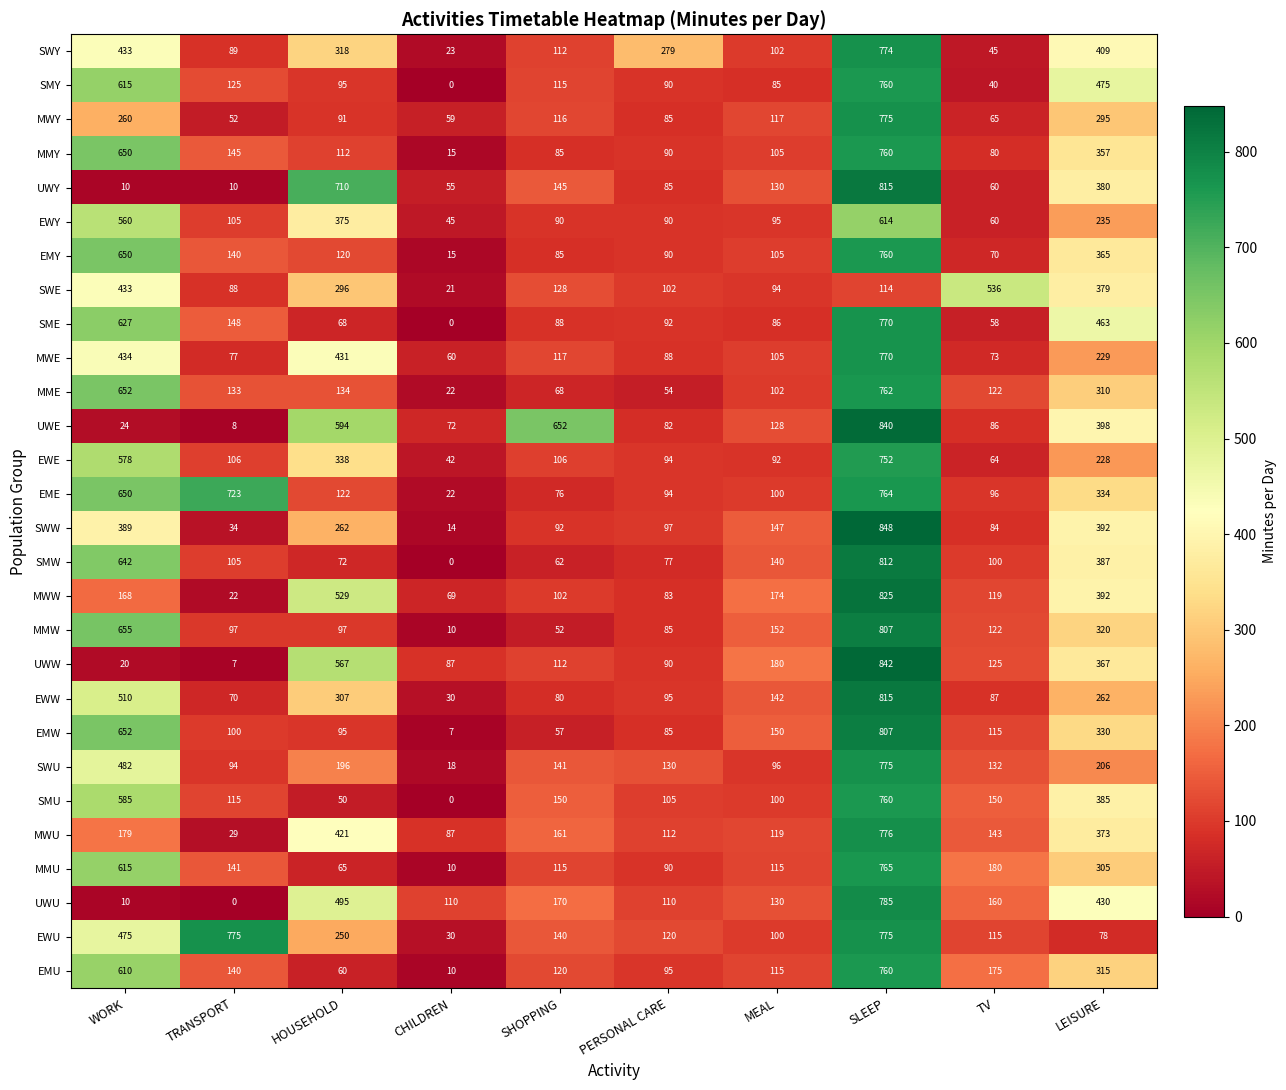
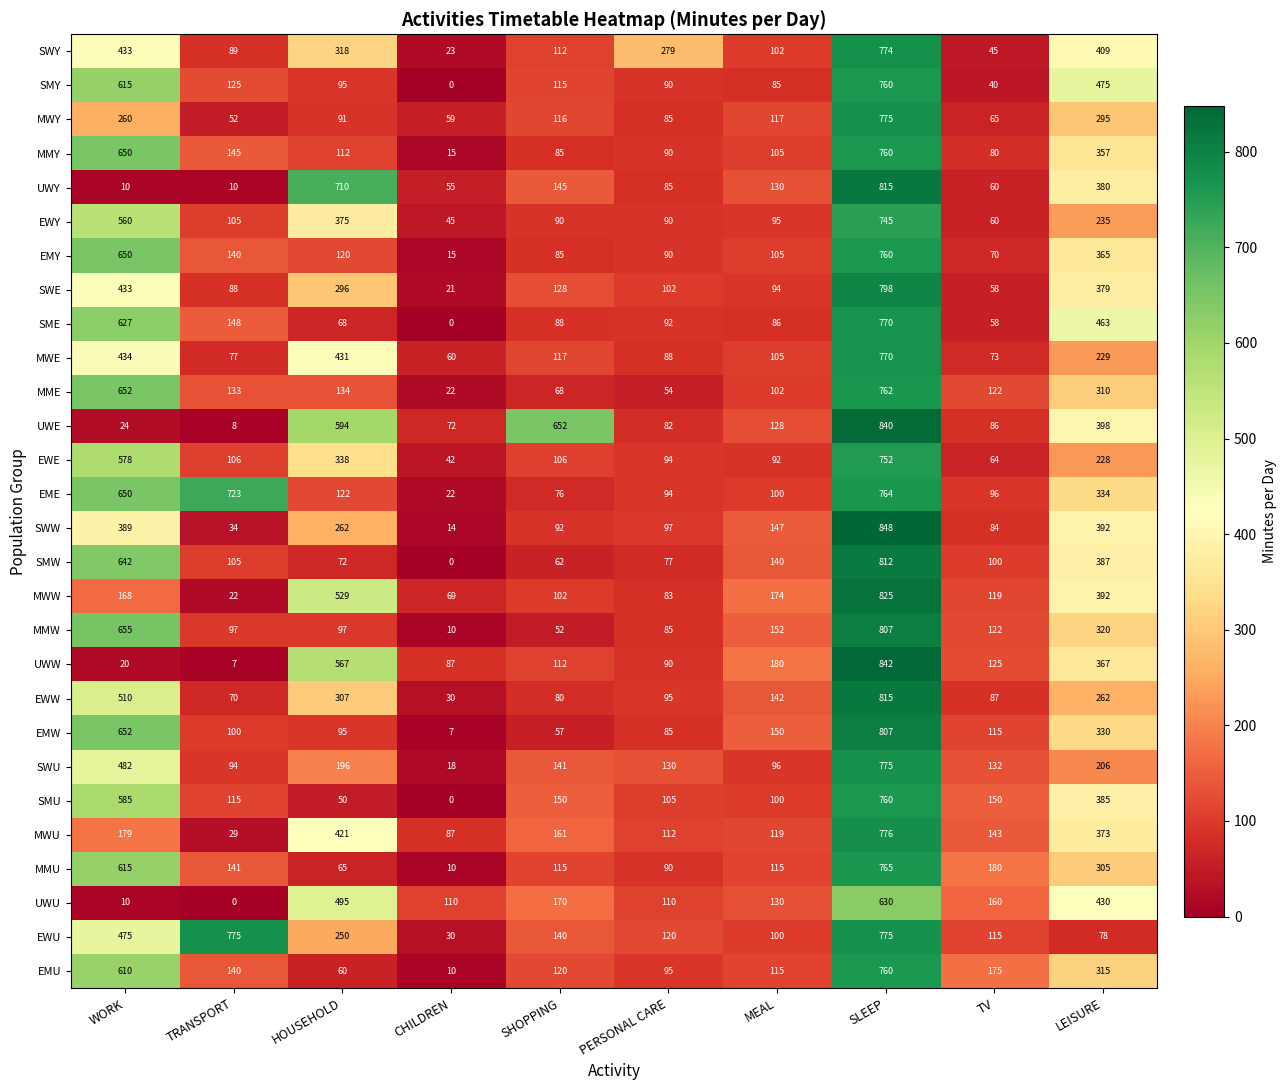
EWY, SLEEP: 614 -> 745
SWE, SLEEP: 114 -> 798
SWE, TV: 536 -> 58
UWU, SLEEP: 785 -> 630
